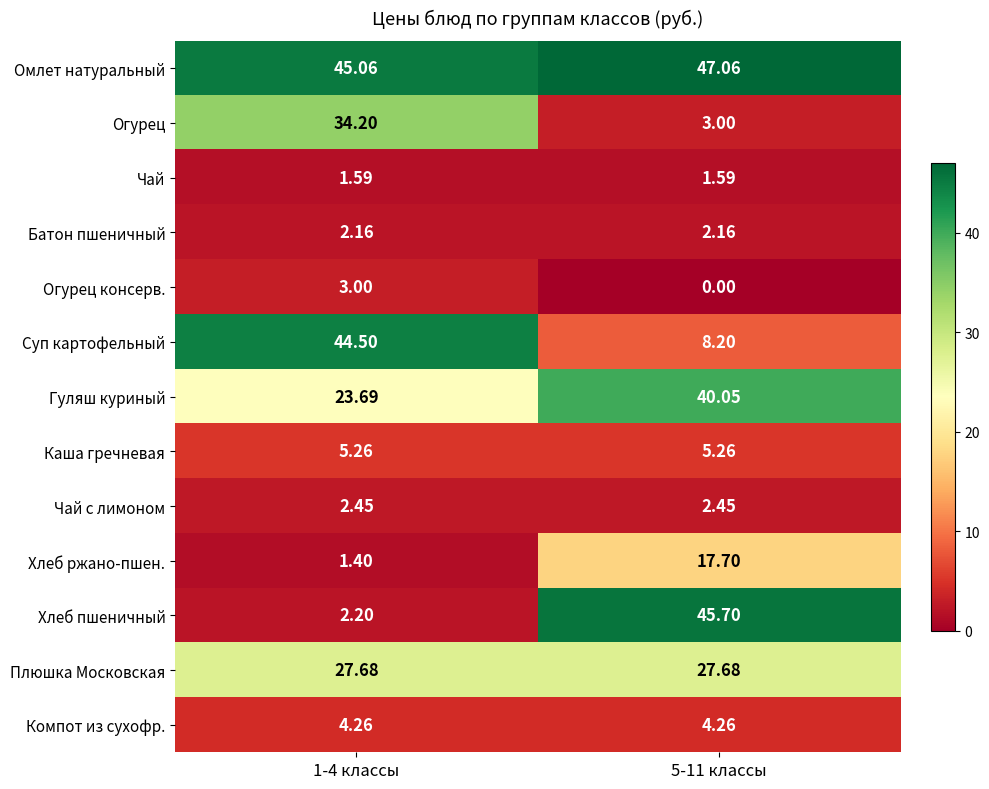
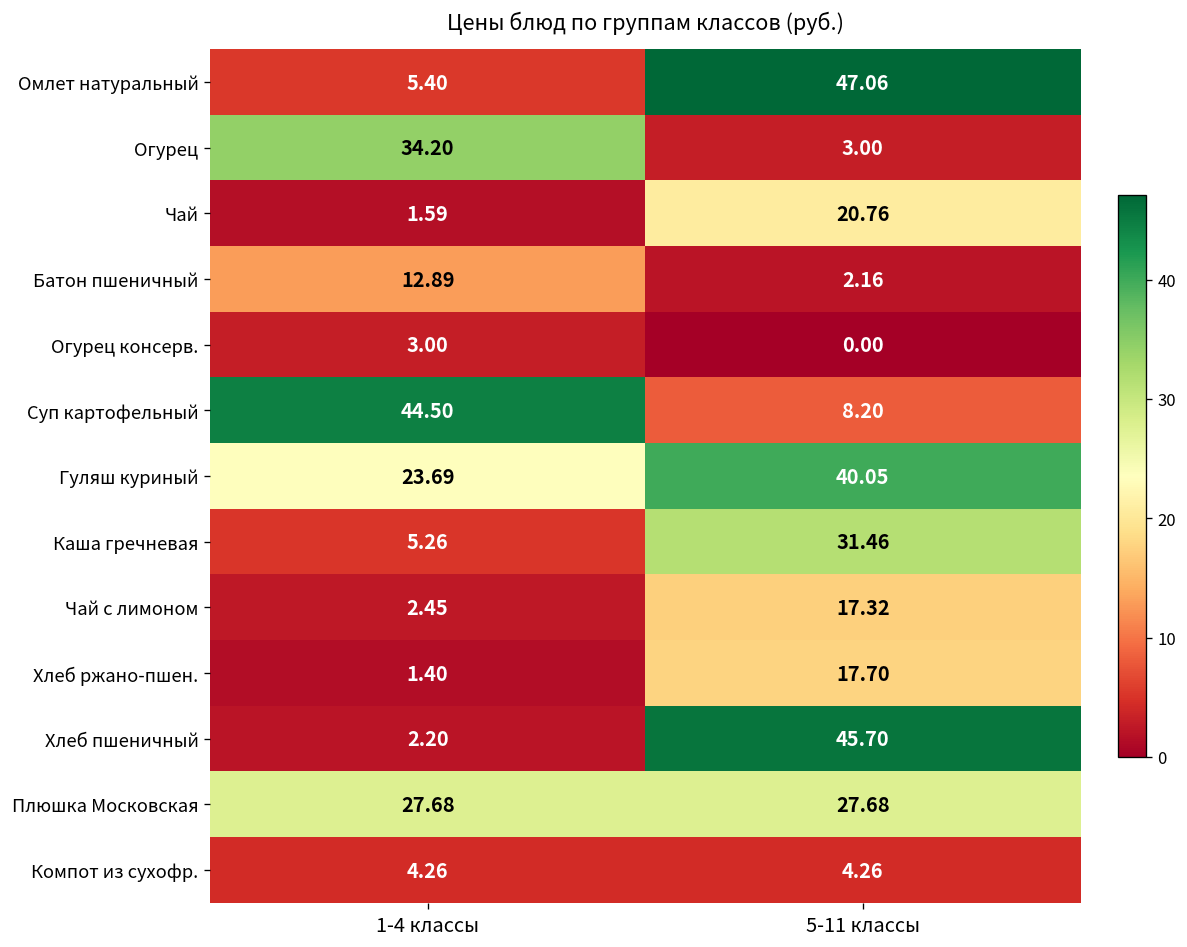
Омлет натуральный, 1-4 классы: 45.06 -> 5.40
Чай, 5-11 классы: 1.59 -> 20.76
Батон пшеничный, 1-4 классы: 2.16 -> 12.89
Каша гречневая, 5-11 классы: 5.26 -> 31.46
Чай с лимоном, 5-11 классы: 2.45 -> 17.32
